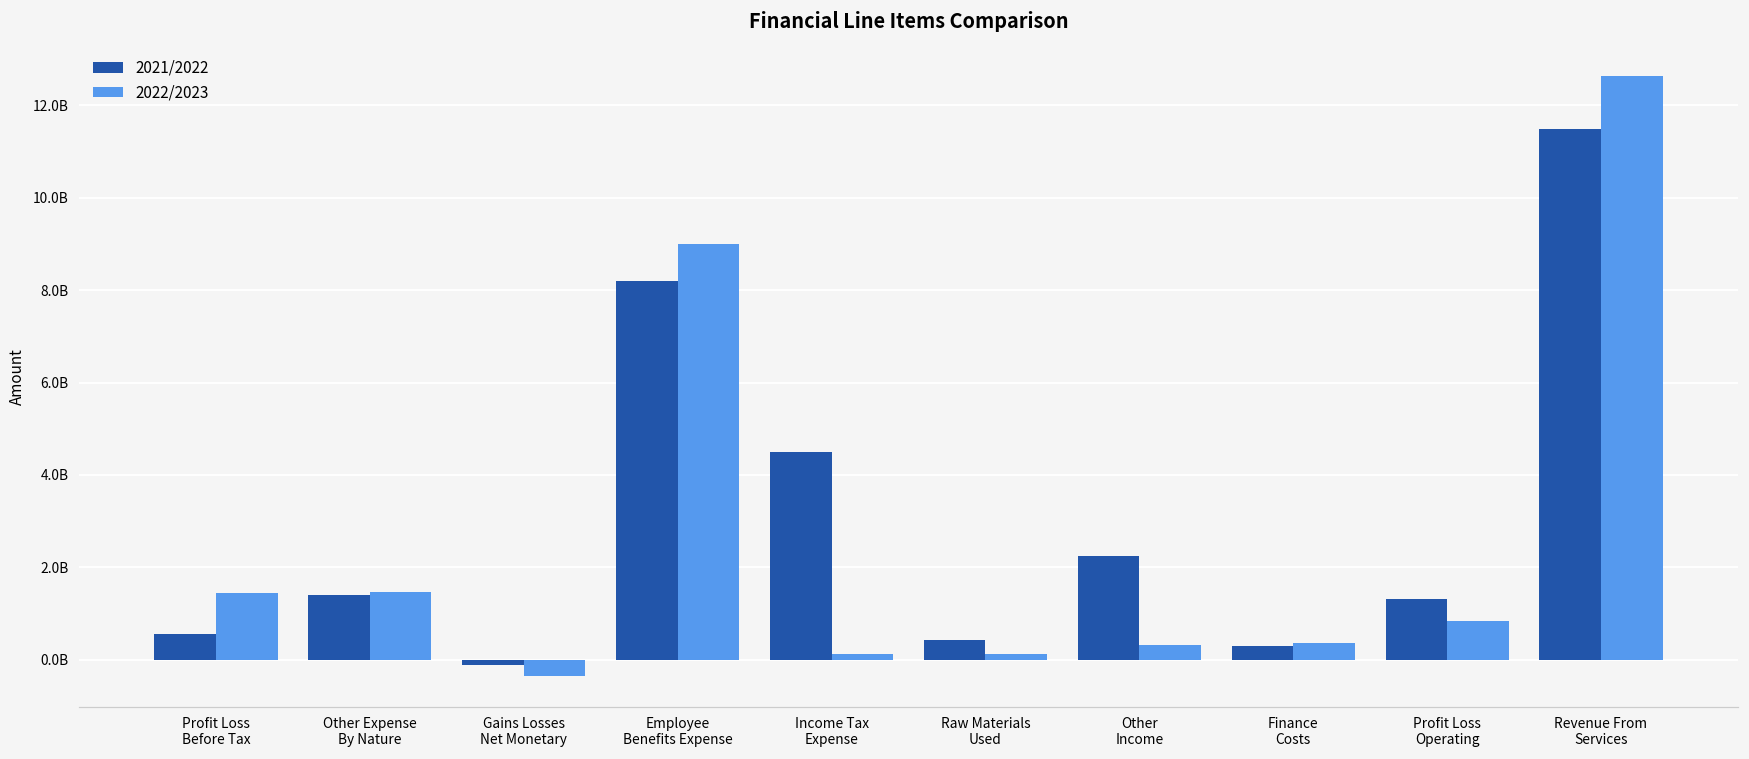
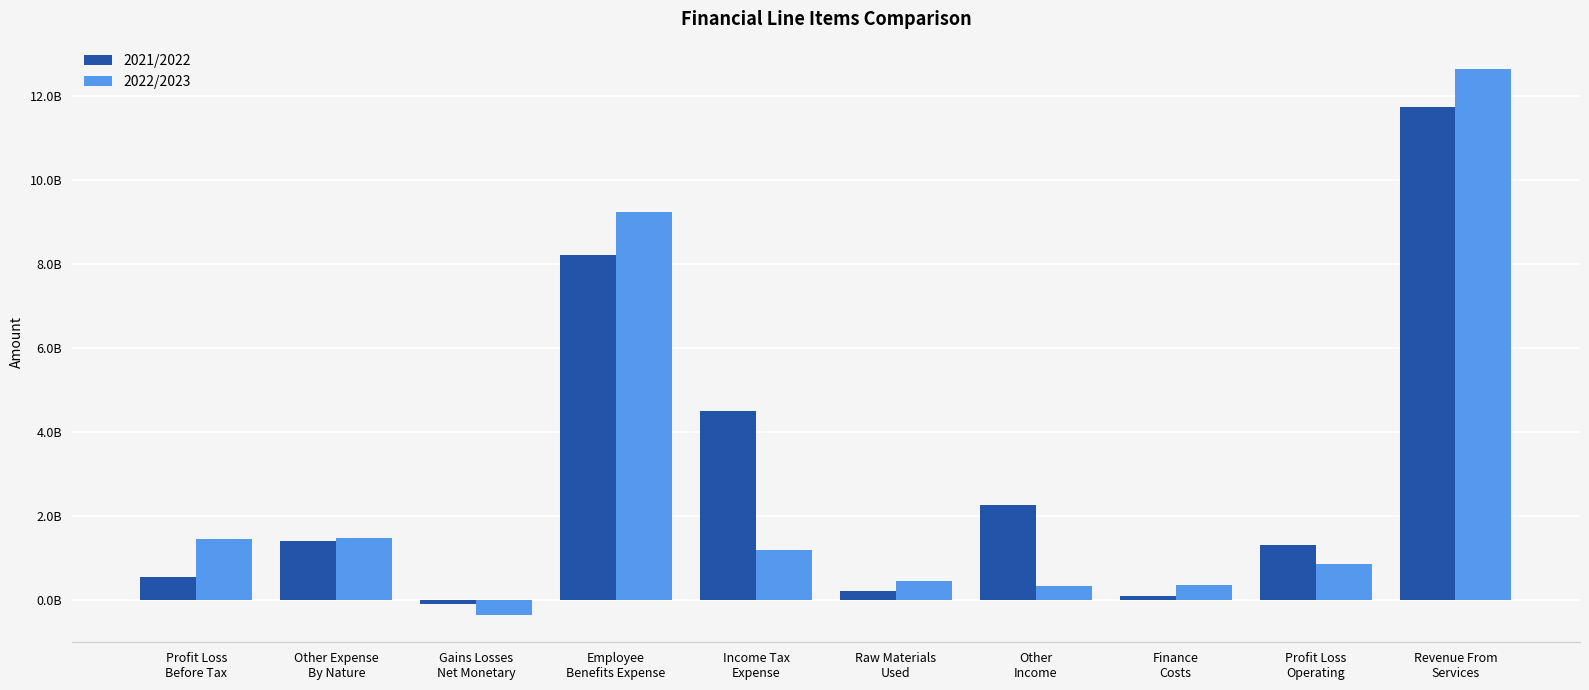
2022/2023, Employee Benefits Expense: 9000000000 -> 9200000000
2022/2023, Income Tax Expense: 100000000 -> 1200000000
2021/2022, Raw Materials Used: 400000000 -> 200000000
2022/2023, Raw Materials Used: 100000000 -> 400000000
2021/2022, Finance Costs: 300000000 -> 100000000
2021/2022, Revenue From Services: 11500000000 -> 11700000000
